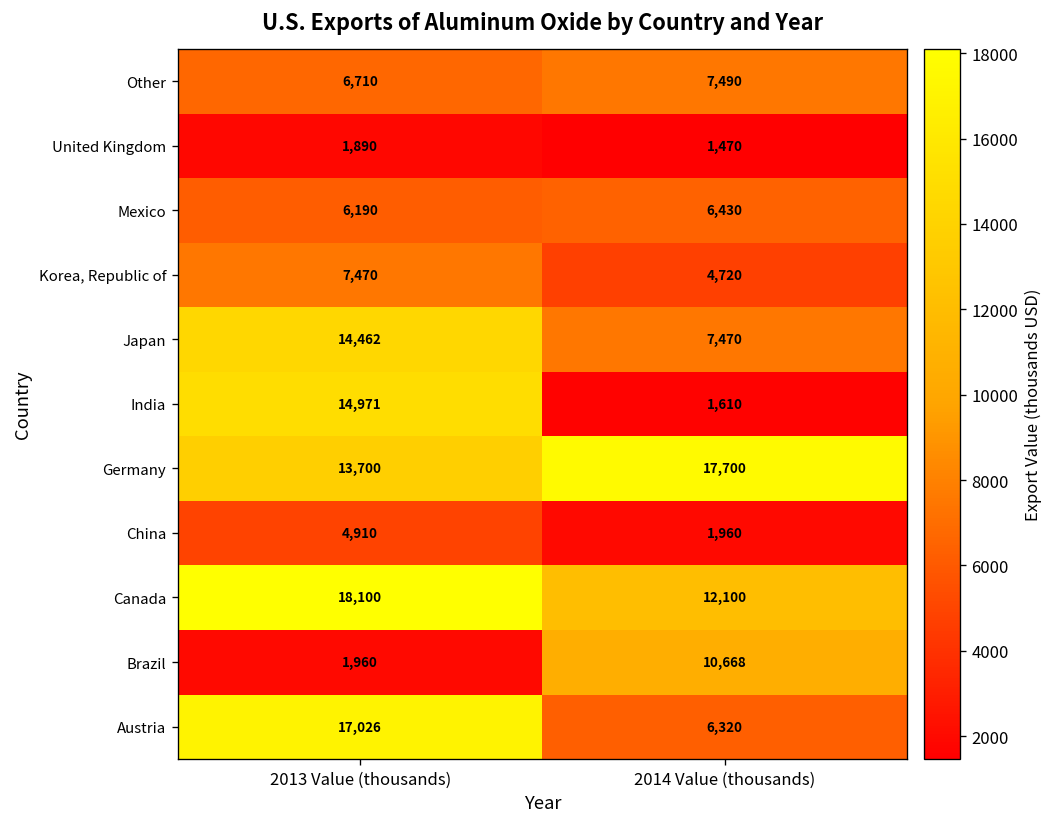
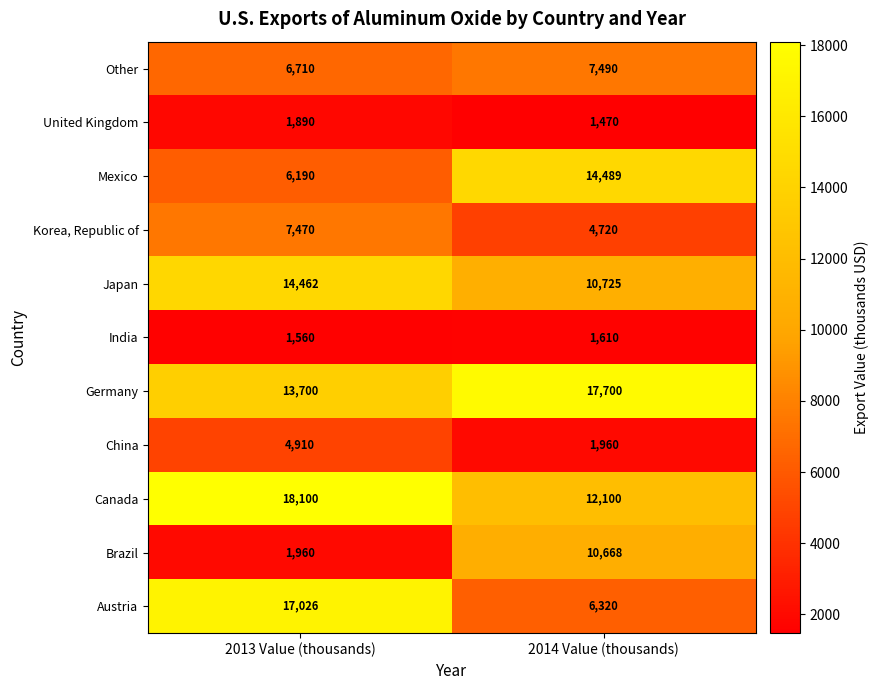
Mexico, 2014 Value (thousands): 6,430 -> 14,489
Japan, 2014 Value (thousands): 7,470 -> 10,725
India, 2013 Value (thousands): 14,971 -> 1,560
